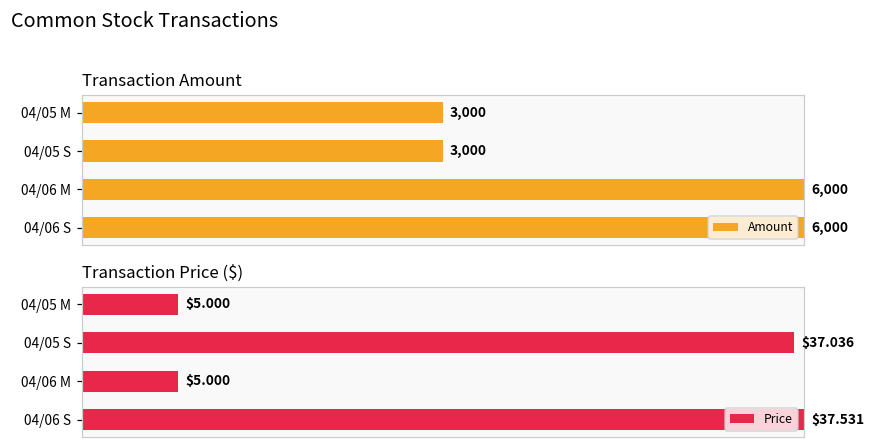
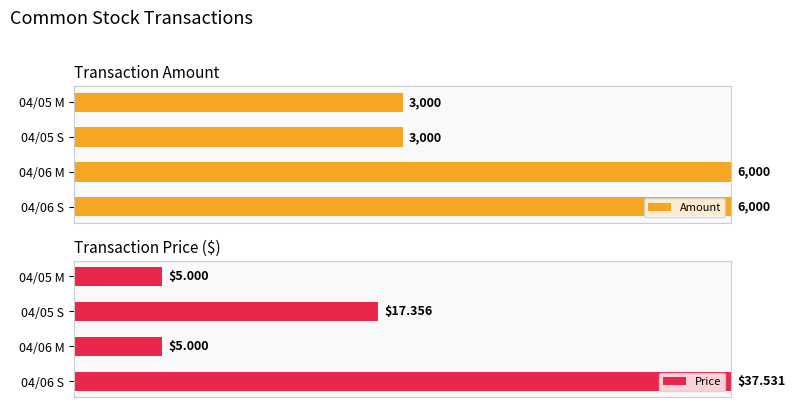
Transaction Price ($), 04/05 S: $37.036 -> $17.356
